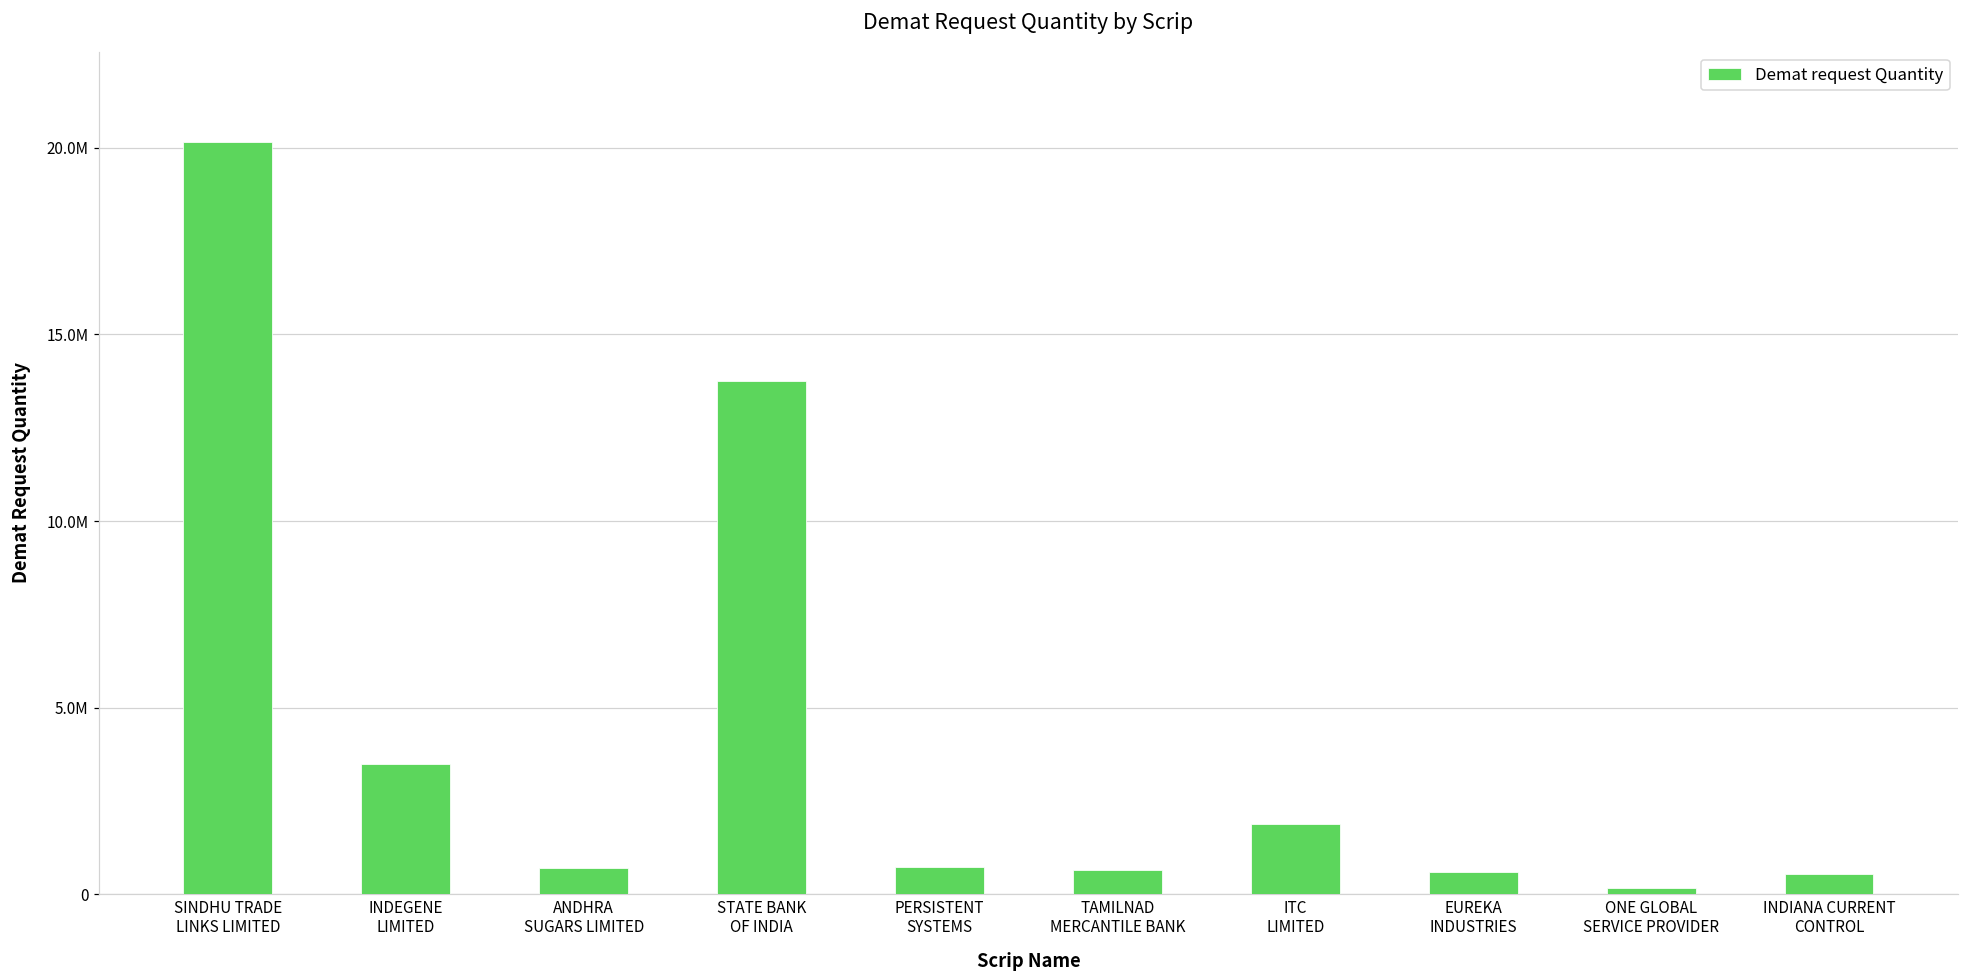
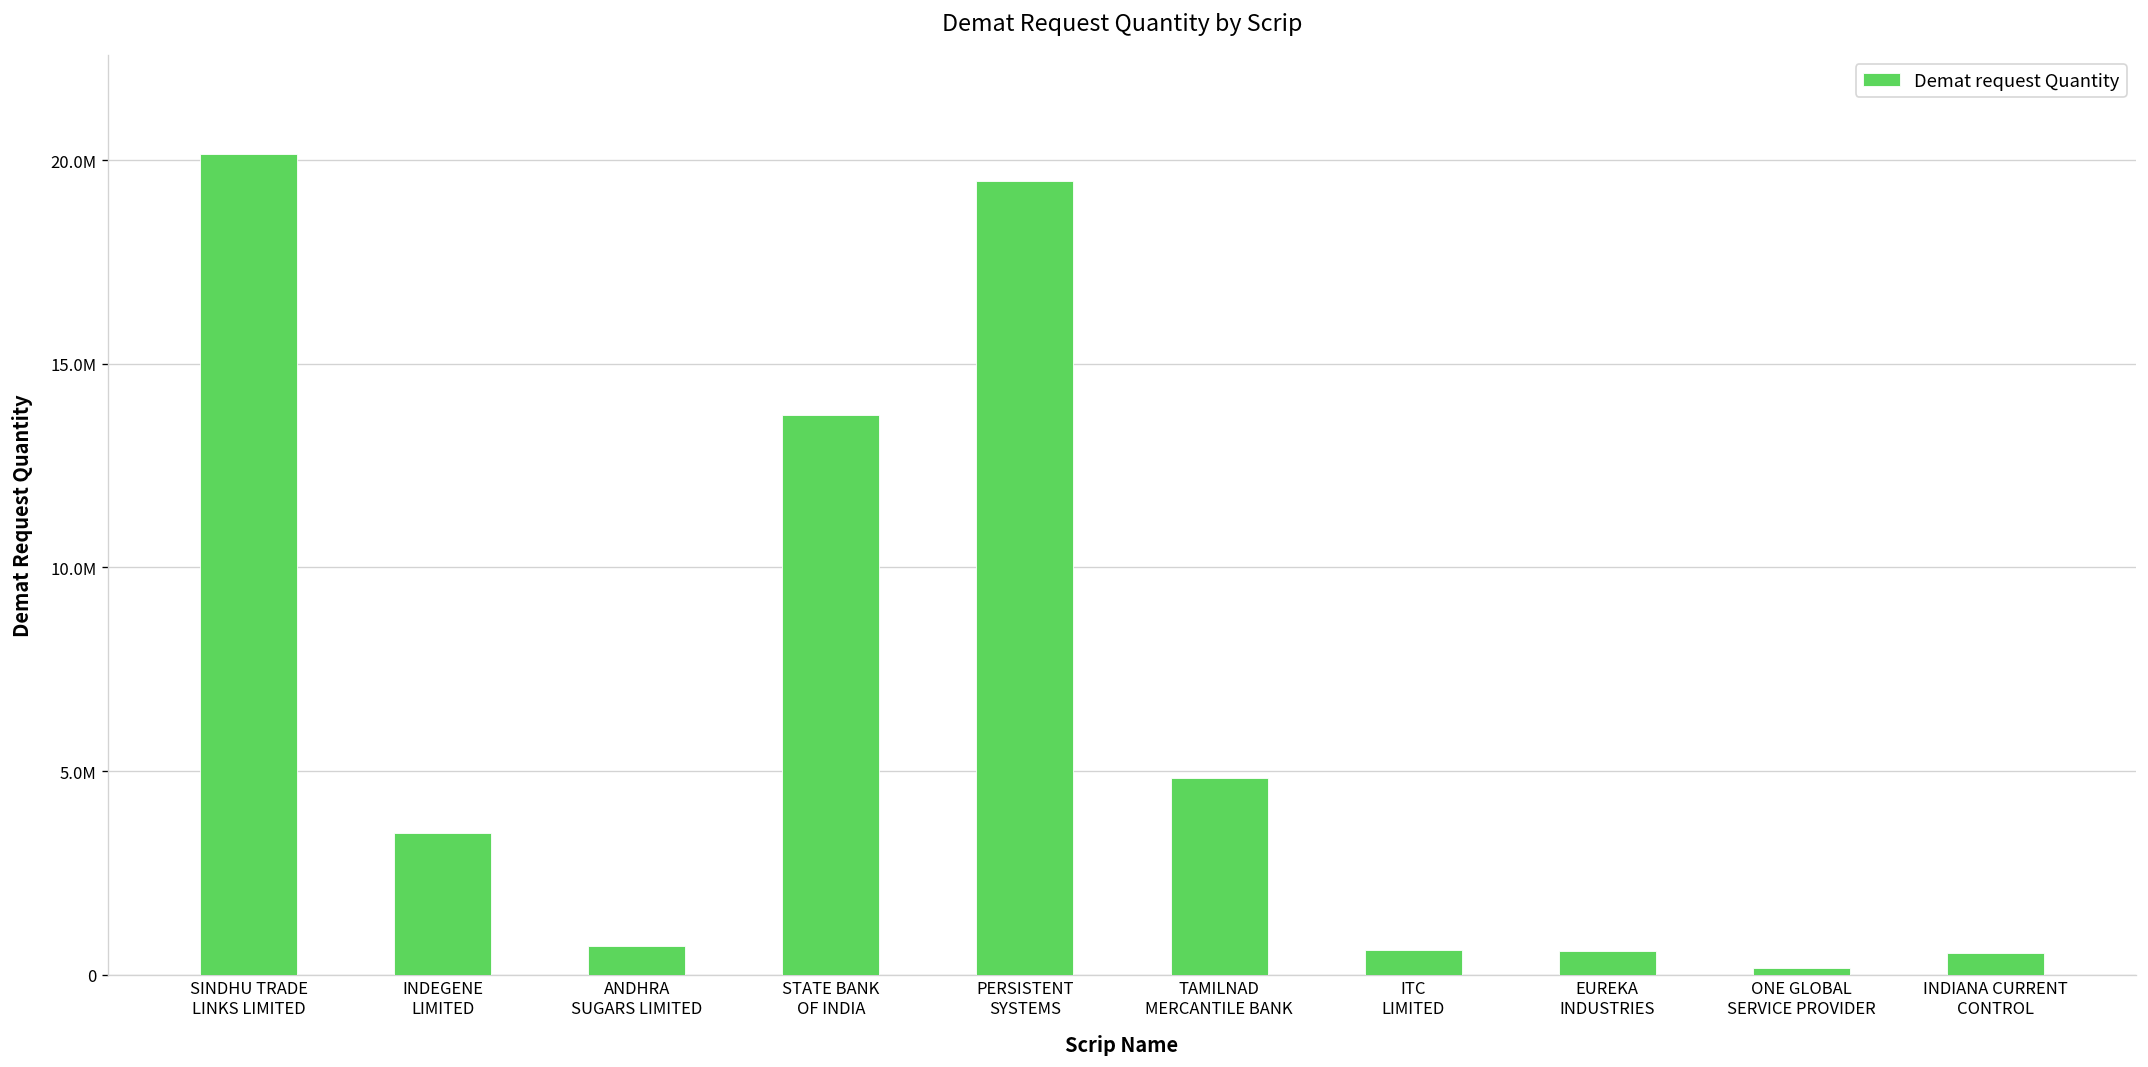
PERSISTENT SYSTEMS: 700000 -> 19500000
TAMILNAD MERCANTILE BANK: 700000 -> 4800000
ITC LIMITED: 1900000 -> 600000
